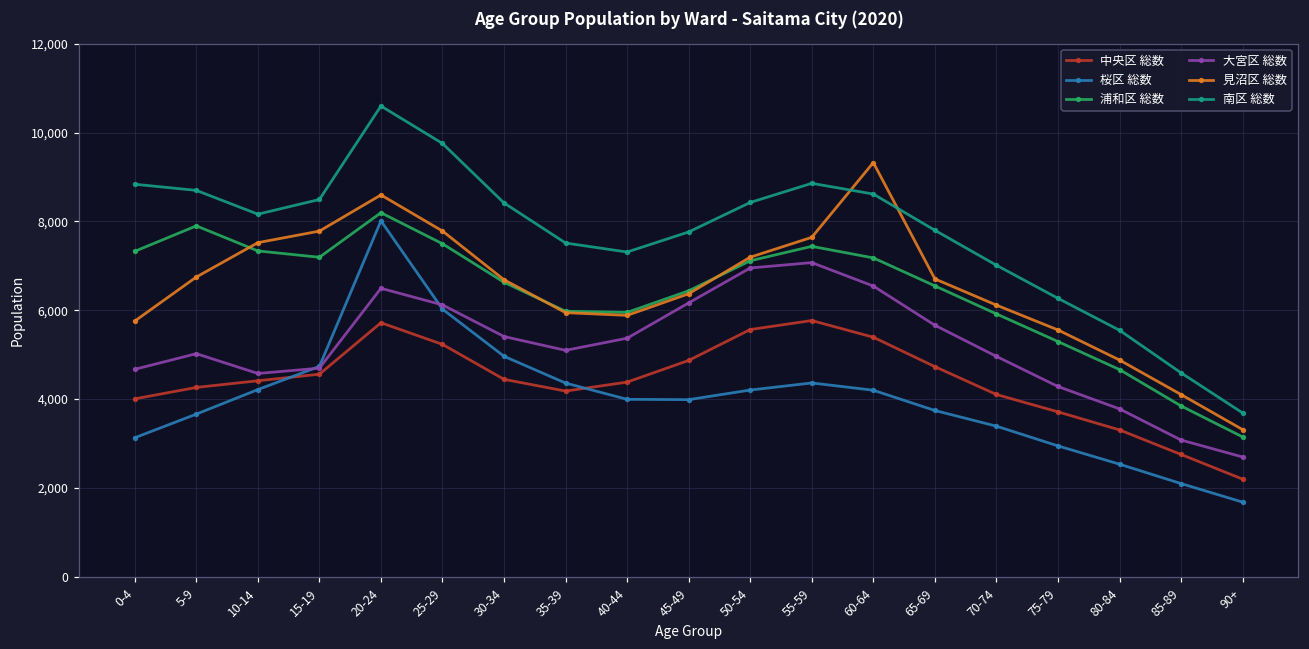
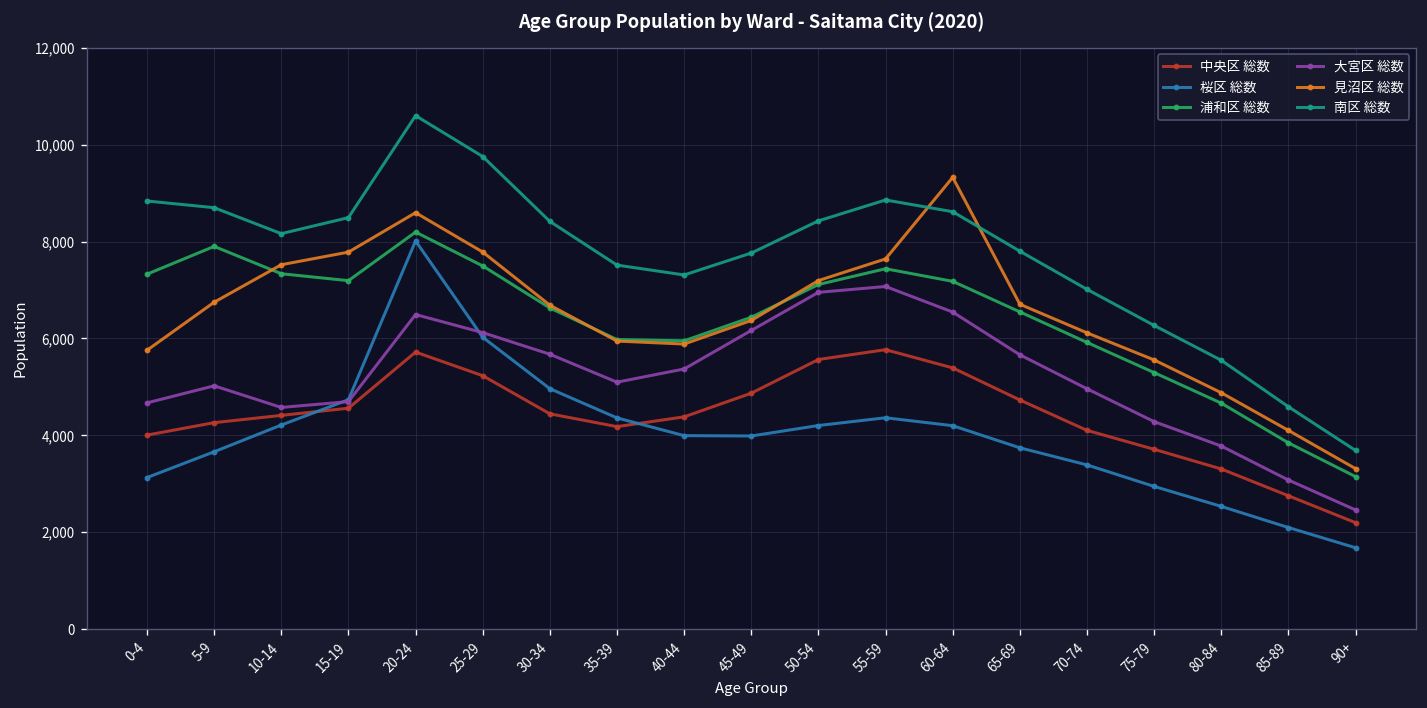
大宮区 総数, 30-34: 5,400 -> 5,700
大宮区 総数, 90+: 2,700 -> 2,500
